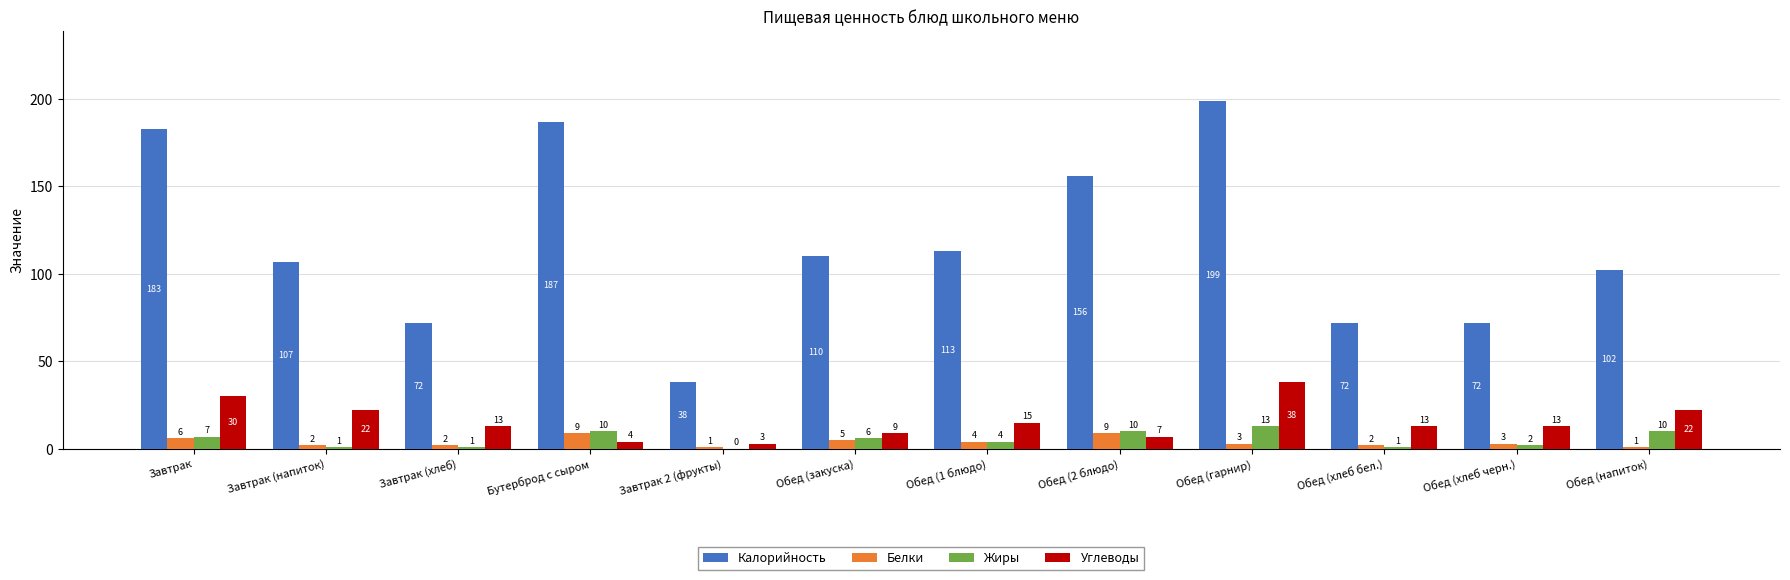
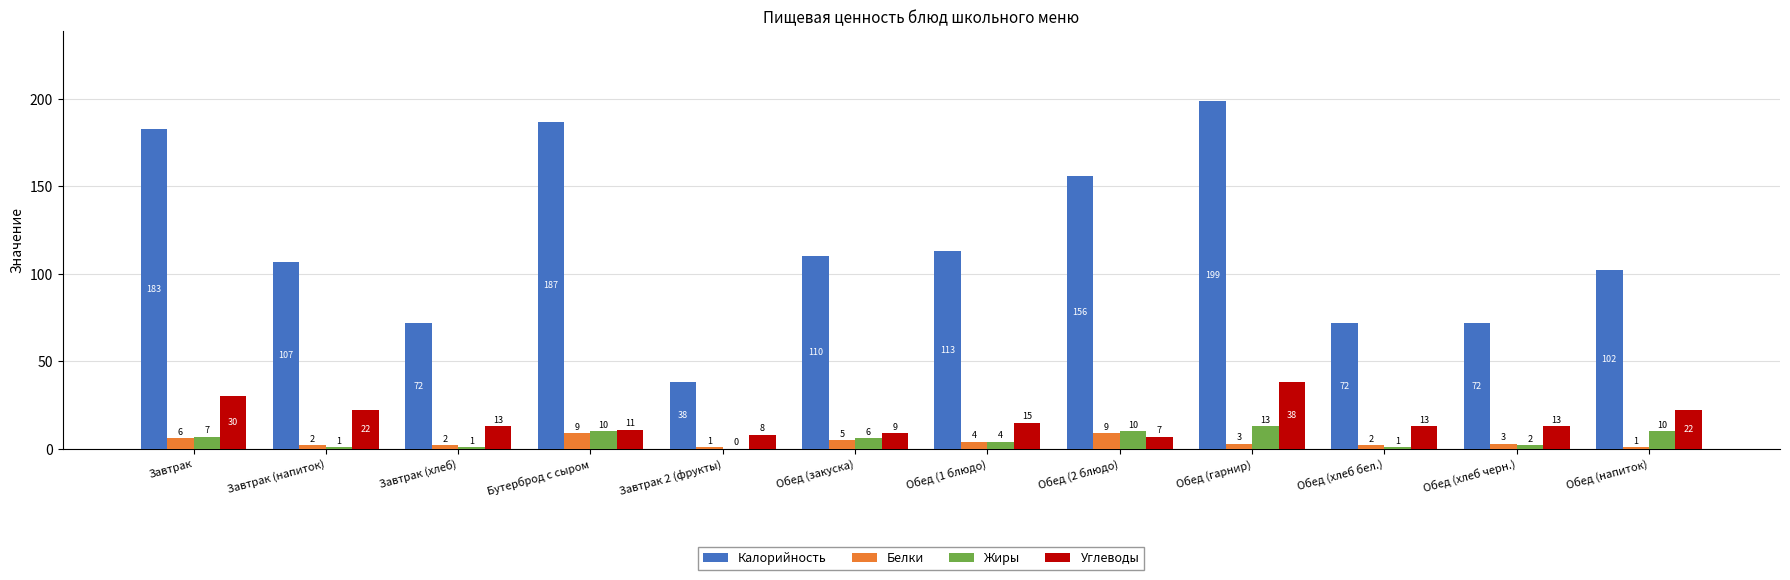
Углеводы, Бутерброд с сыром: 4 -> 11
Углеводы, Завтрак 2 (фрукты): 3 -> 8
